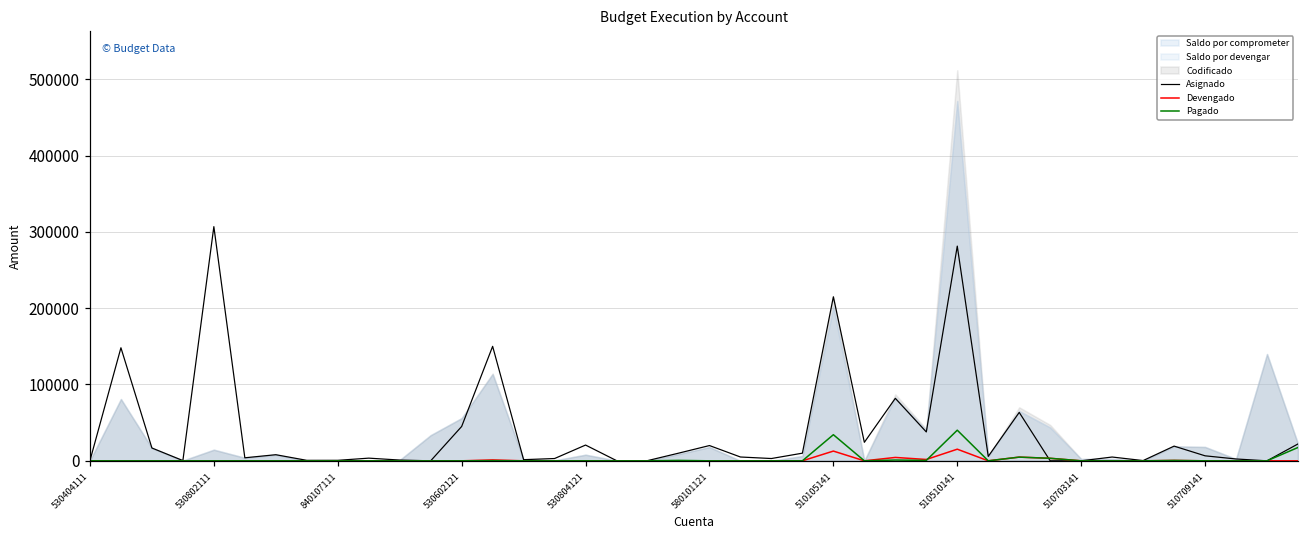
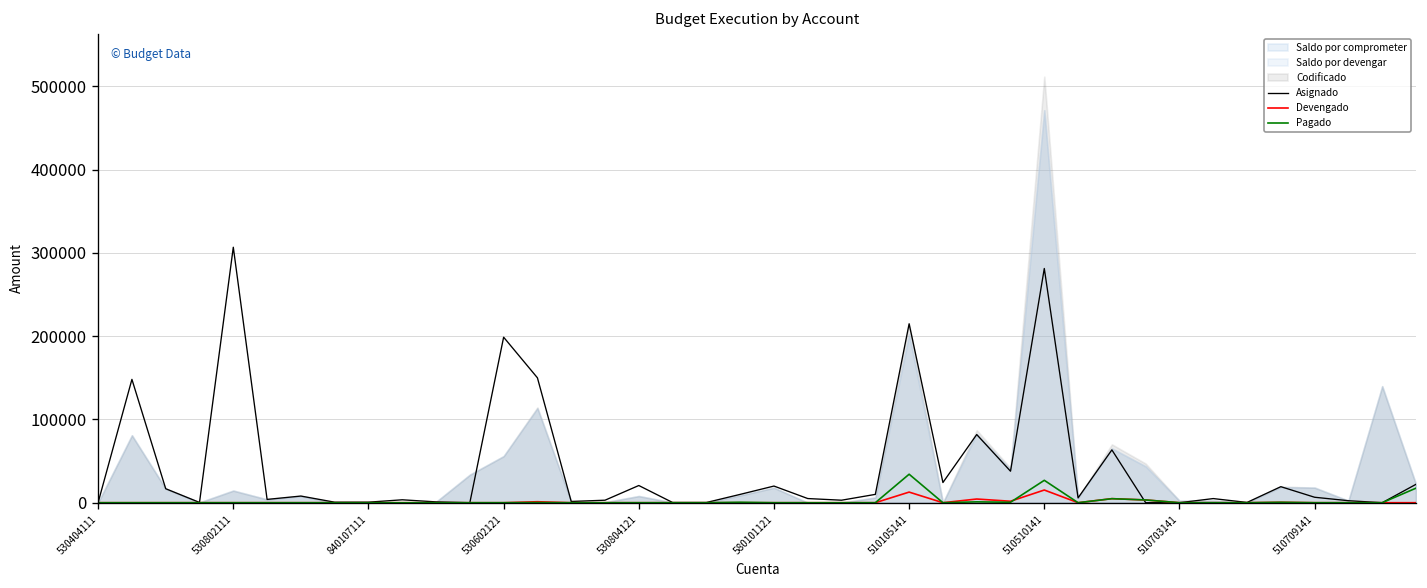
Asignado, 530602121: 50000 -> 200000
Pagado, 510510141: 40000 -> 30000
